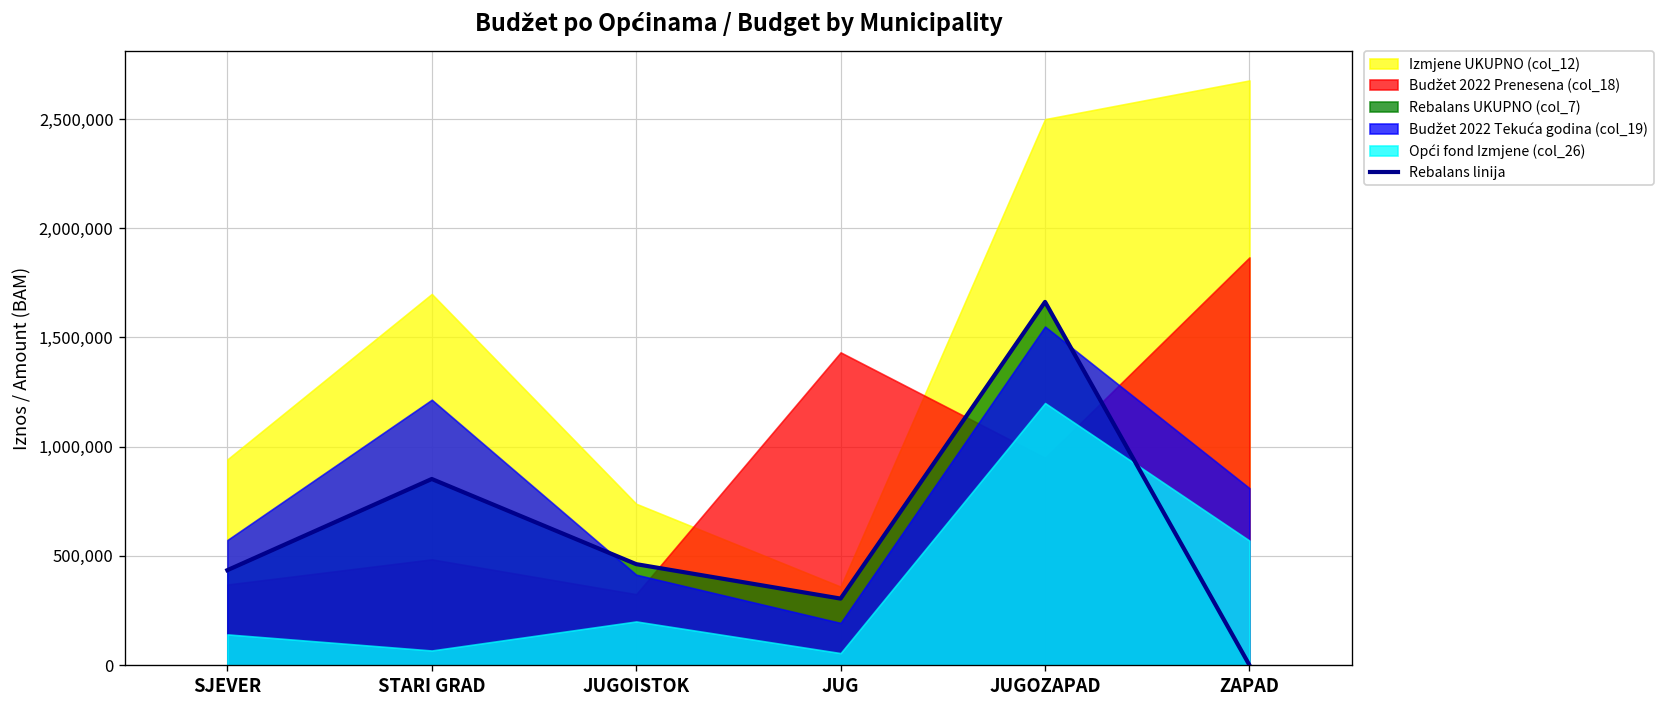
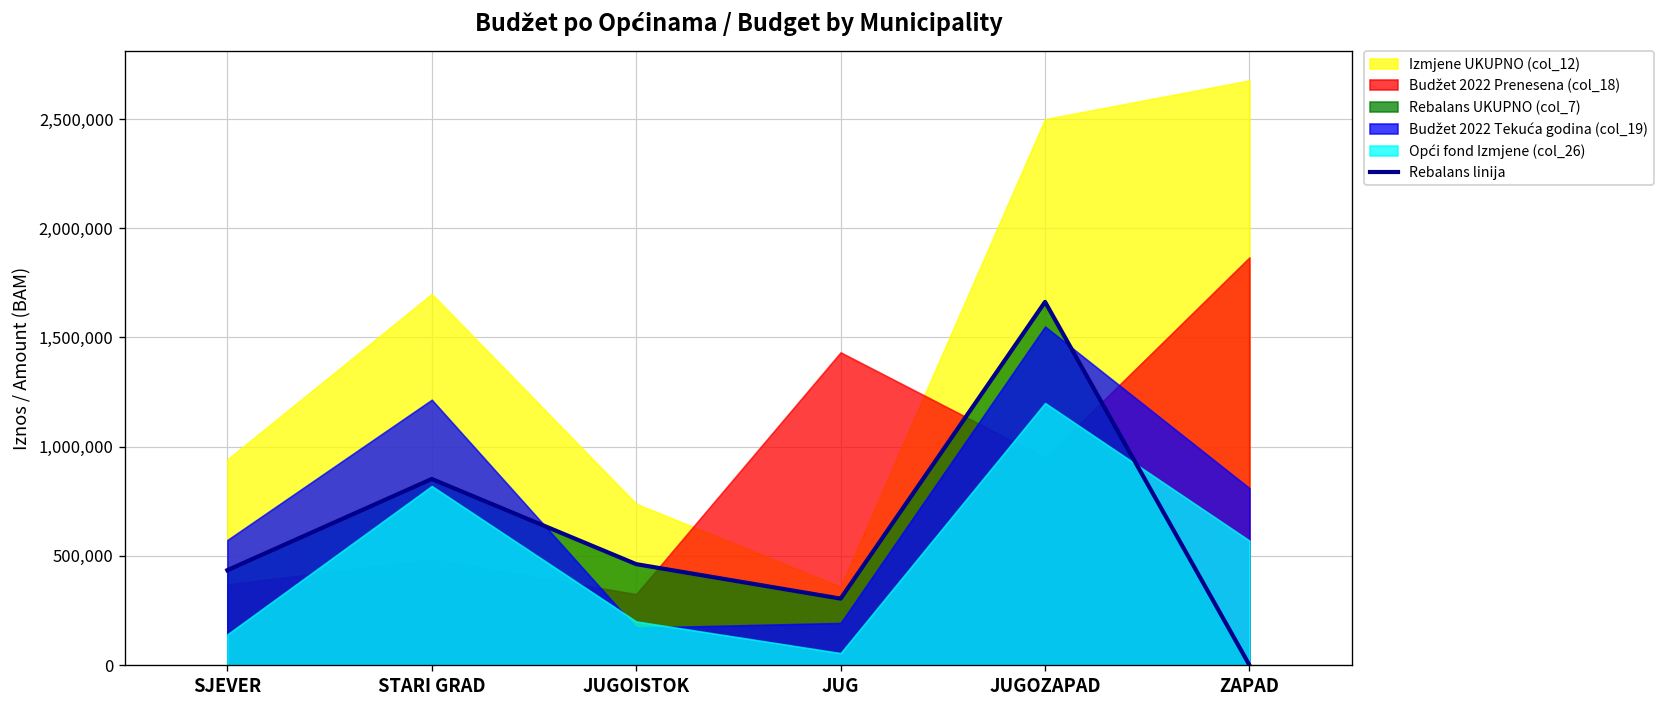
Opći fond Izmjene (col_26), STARI GRAD: 70,000 -> 820,000
Budžet 2022 Tekuća godina (col_19), JUGOISTOK: 410,000 -> 170,000
